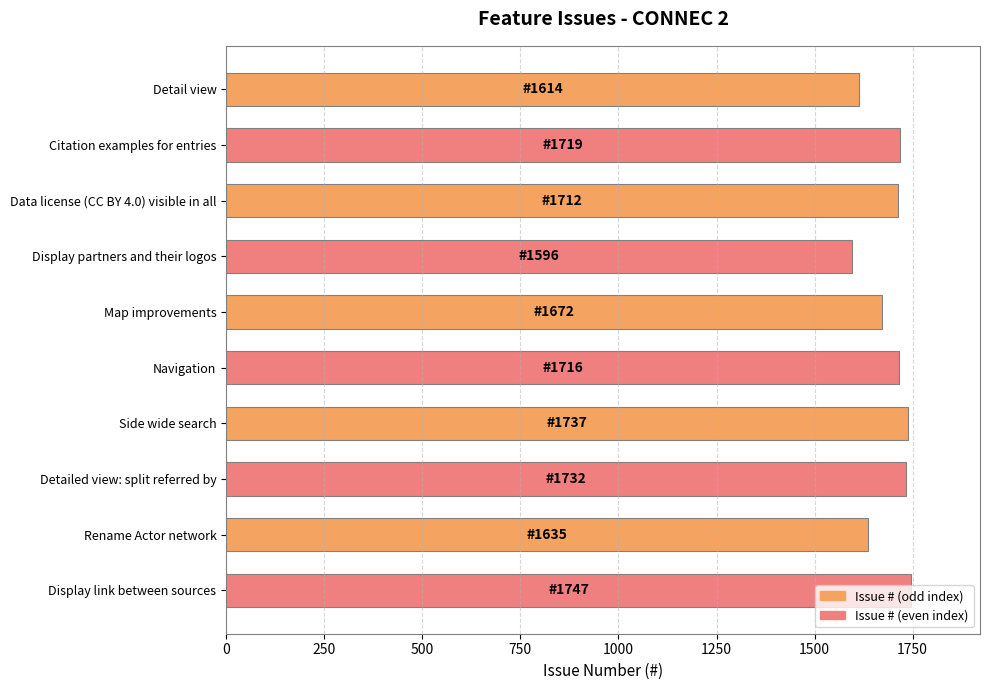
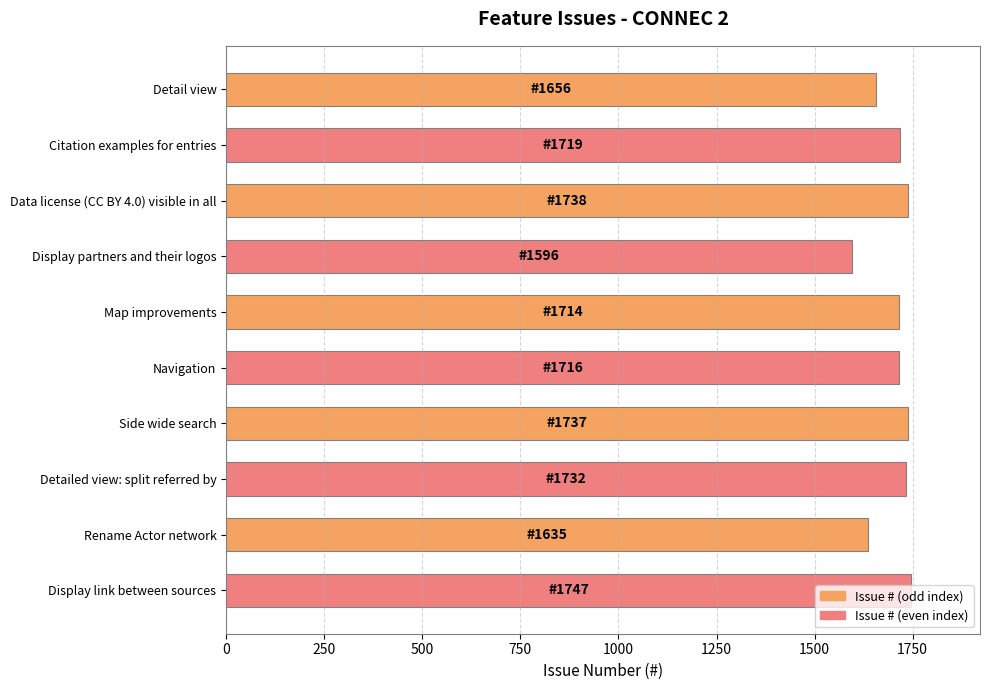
Detail view: 1614 -> 1656
Data license (CC BY 4.0) visible in all: 1712 -> 1738
Map improvements: 1672 -> 1714
